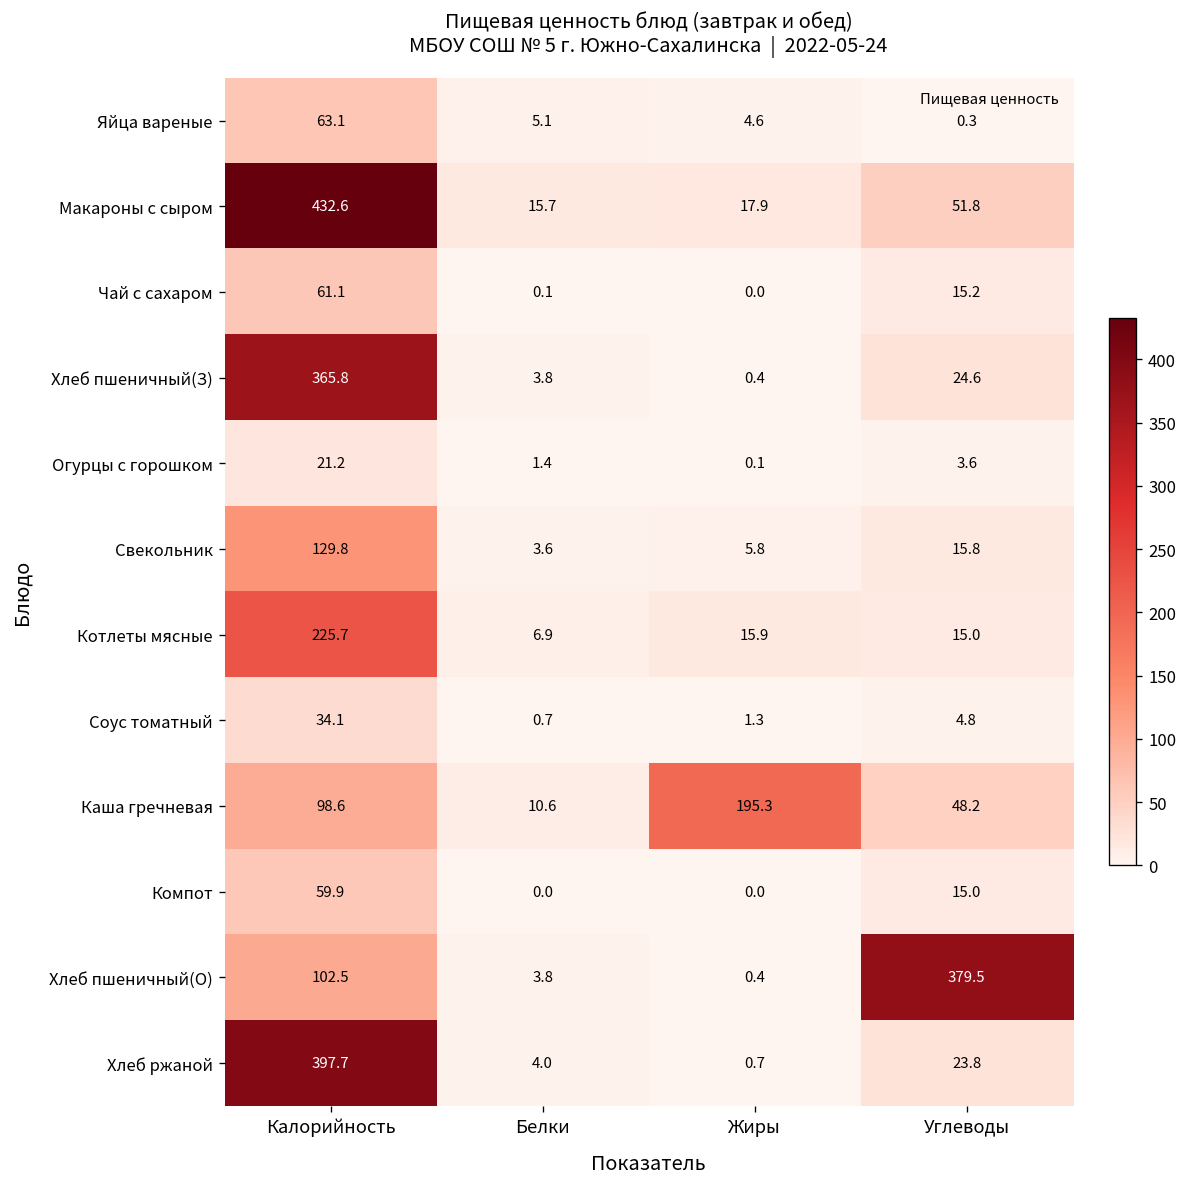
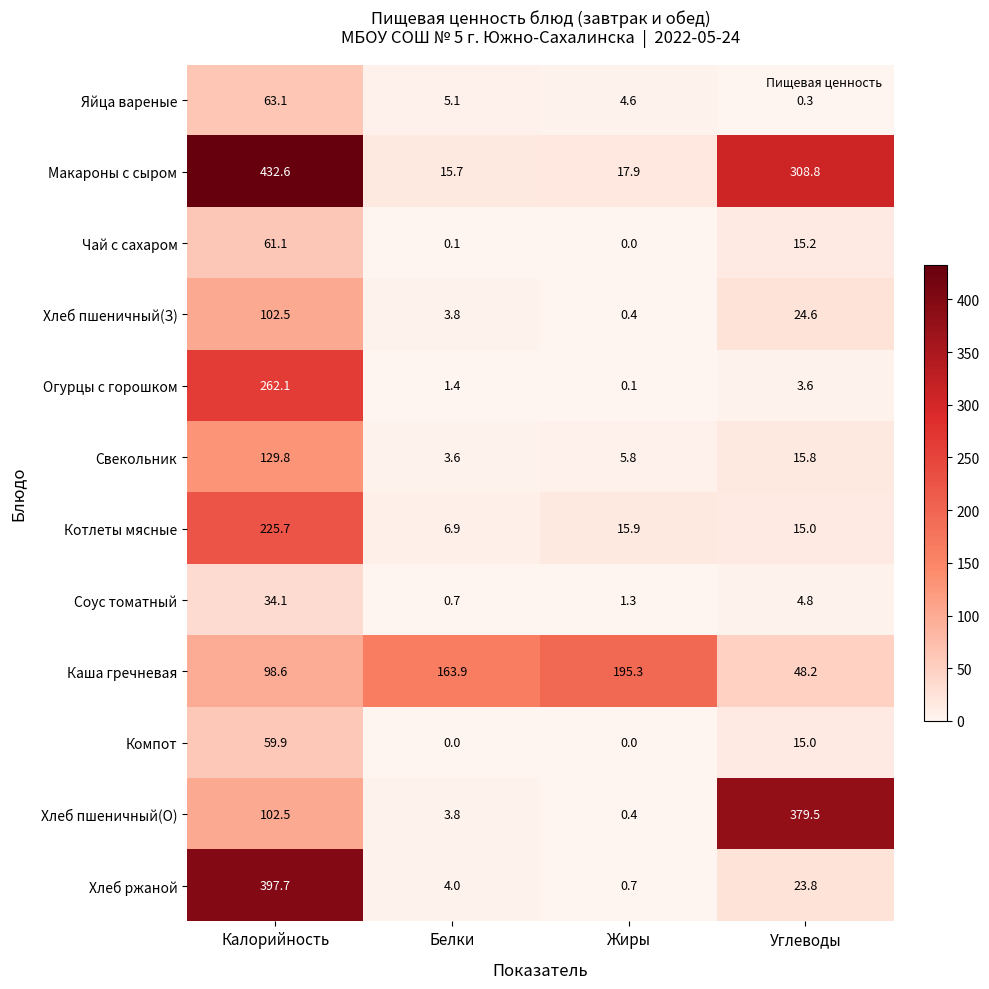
Макароны с сыром, Углеводы: 51.8 -> 308.8
Хлеб пшеничный(З), Калорийность: 365.8 -> 102.5
Огурцы с горошком, Калорийность: 21.2 -> 262.1
Каша гречневая, Белки: 10.6 -> 163.9
